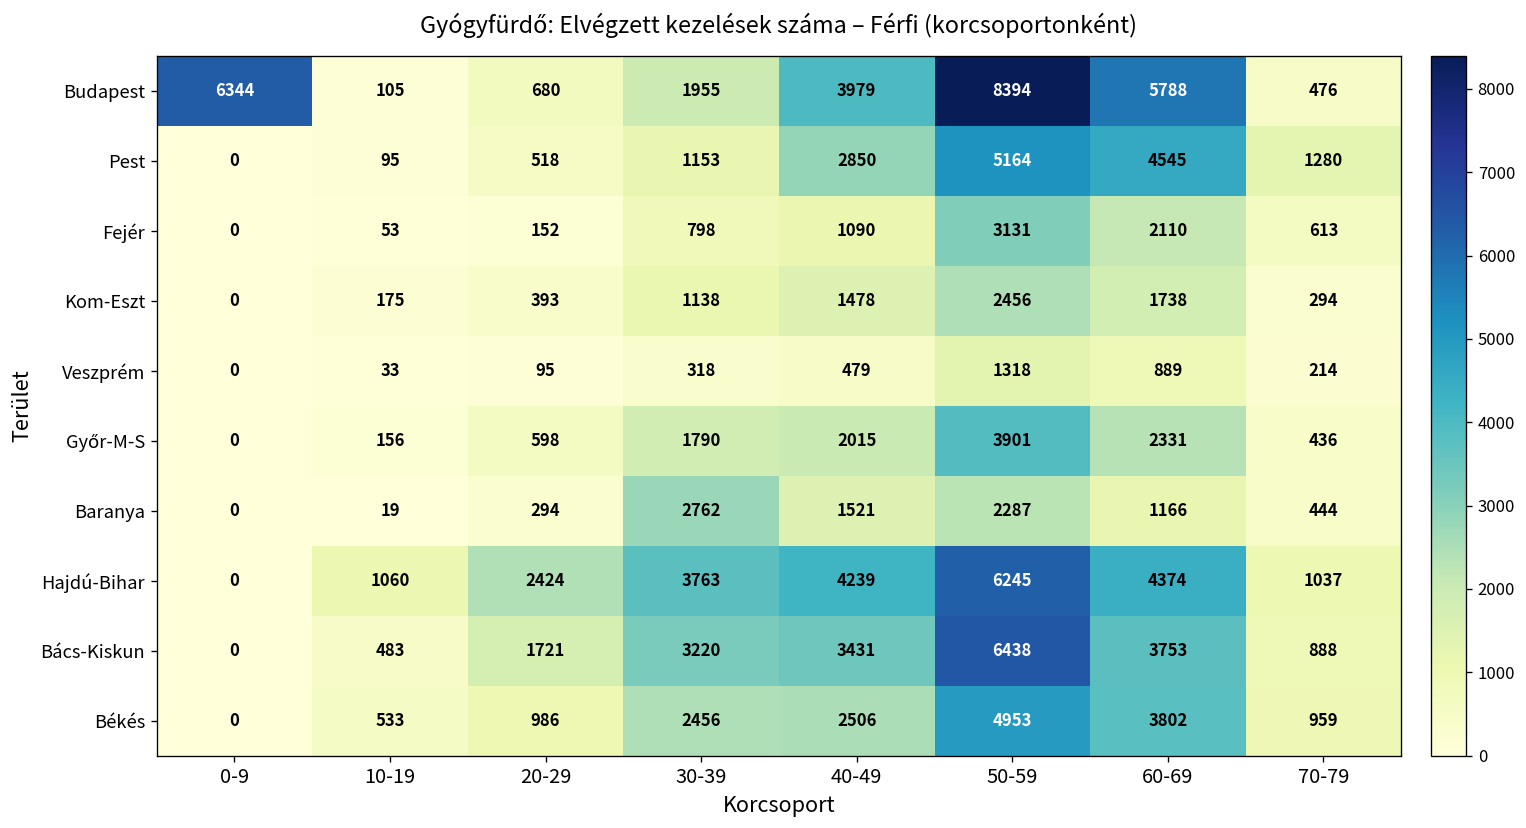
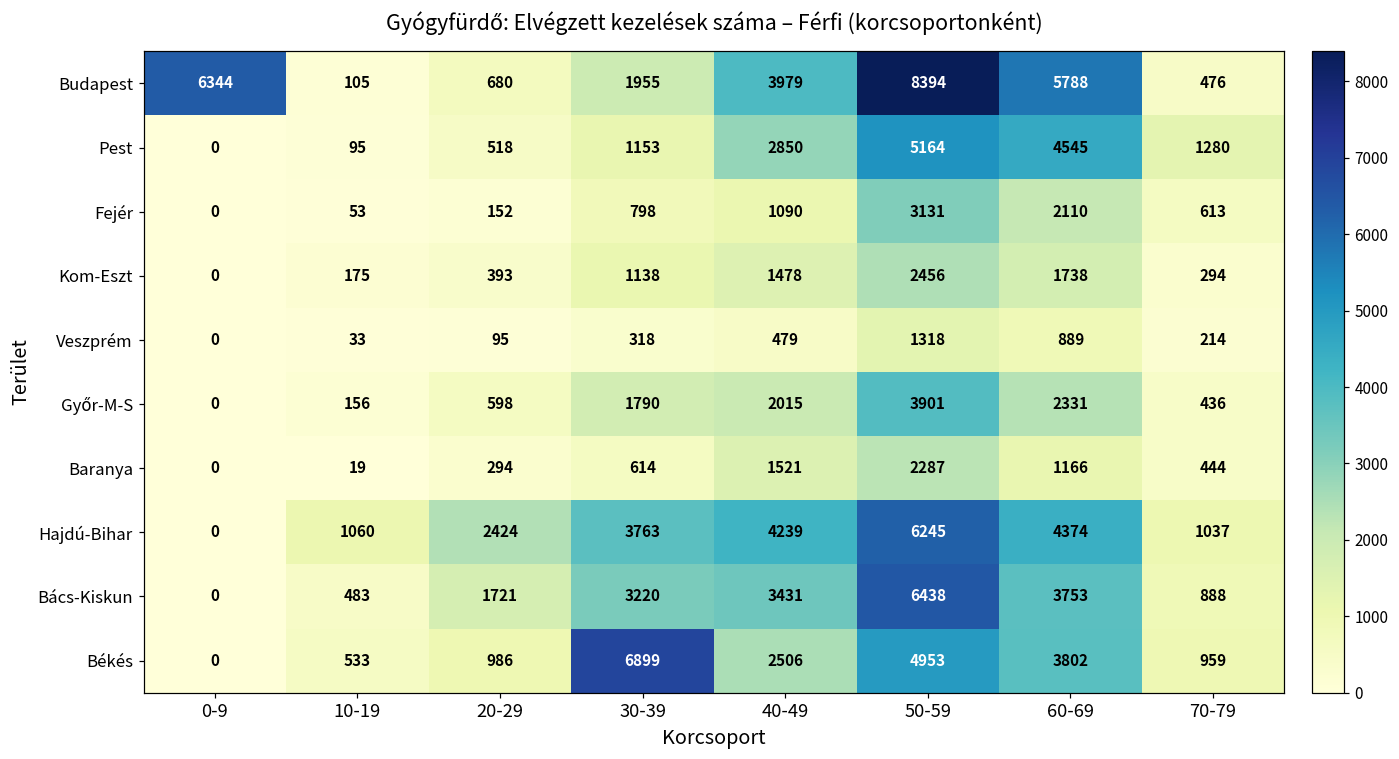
Baranya, 30-39: 2762 -> 614
Békés, 30-39: 2456 -> 6899
